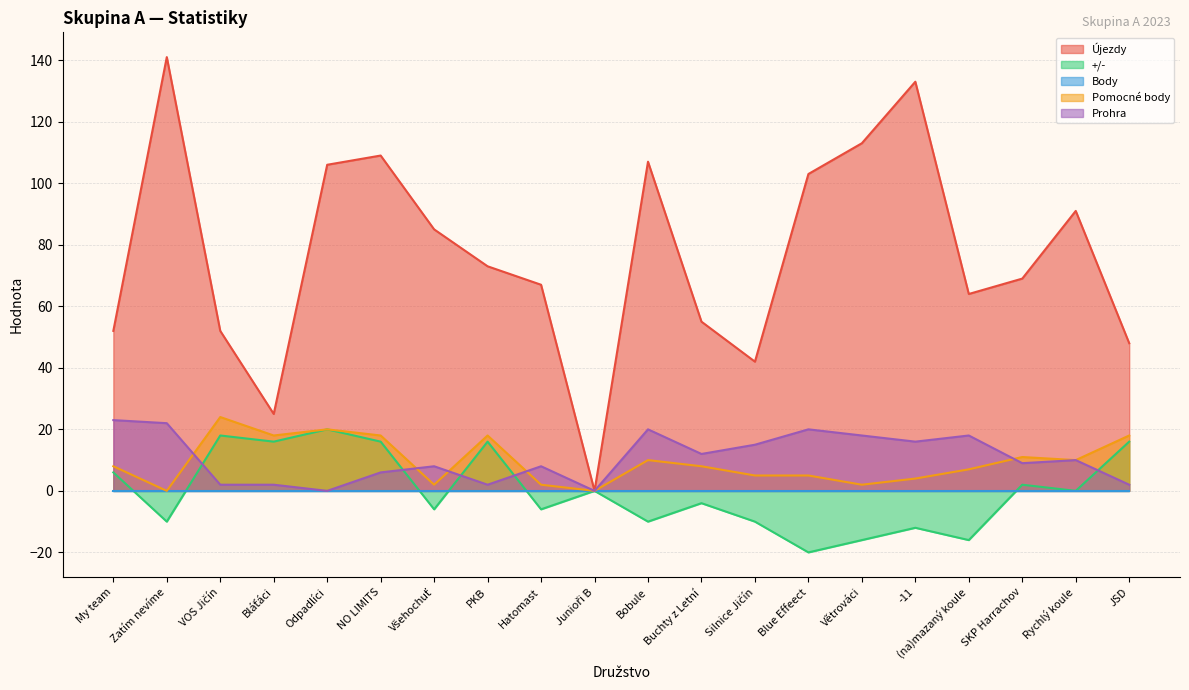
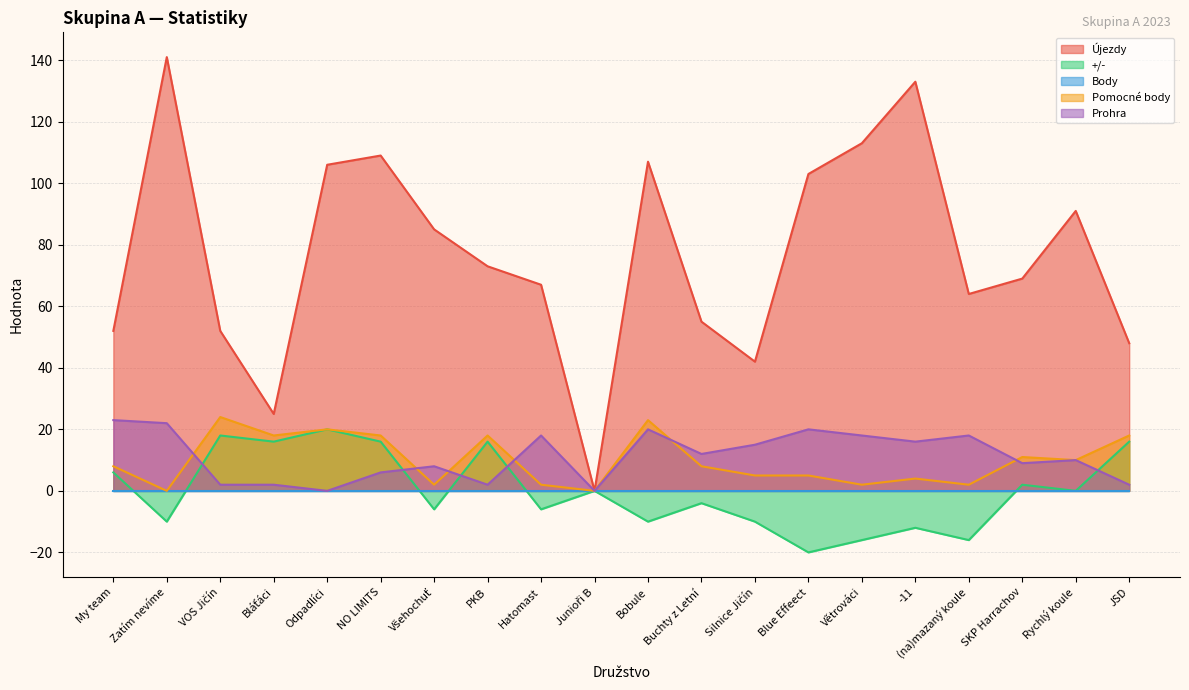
Prohra, Hatomast: 8 -> 18
Pomocné body, Bobule: 10 -> 23
Pomocné body, (na)mazaný koule: 7 -> 2
